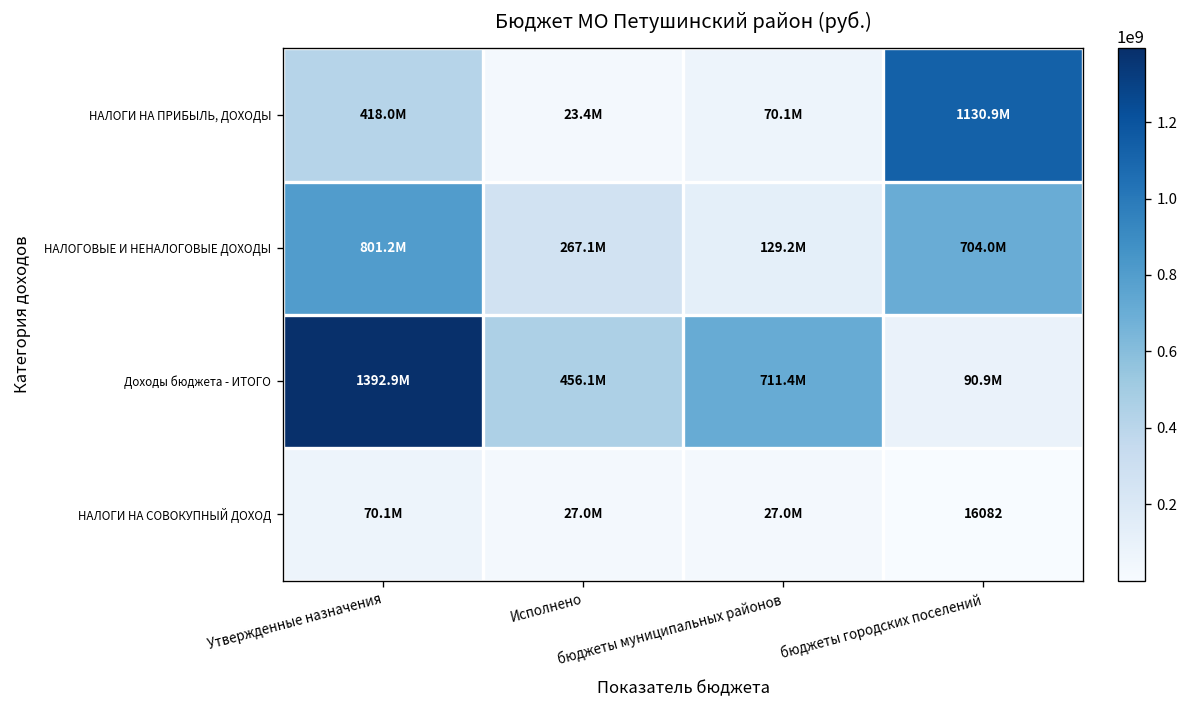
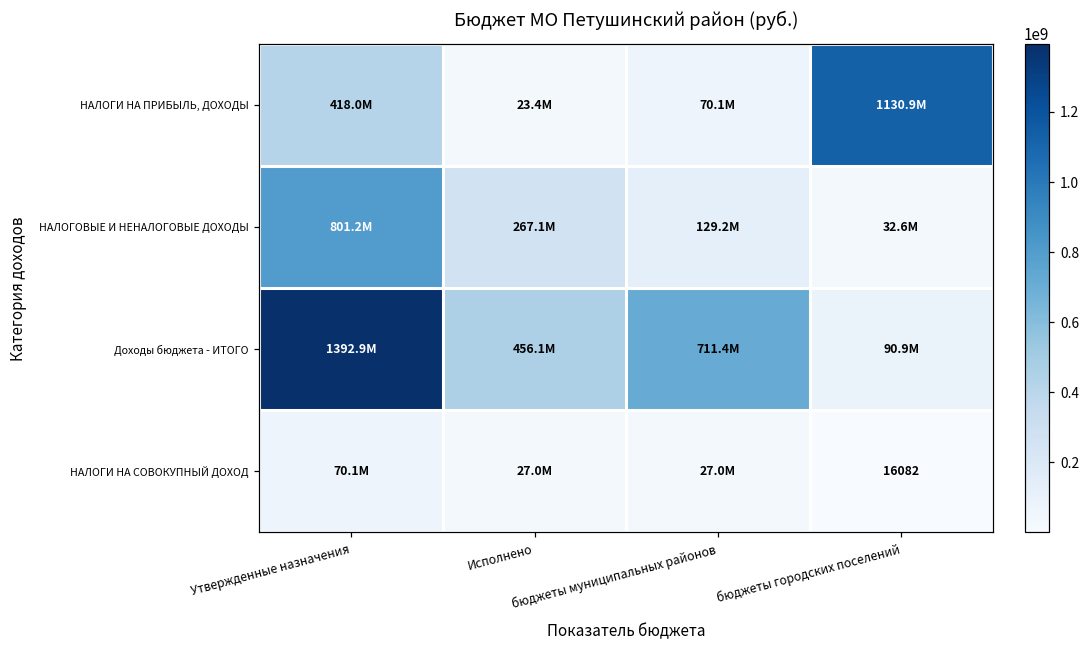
НАЛОГОВЫЕ И НЕНАЛОГОВЫЕ ДОХОДЫ, бюджеты городских поселений: 704.0M -> 32.6M
